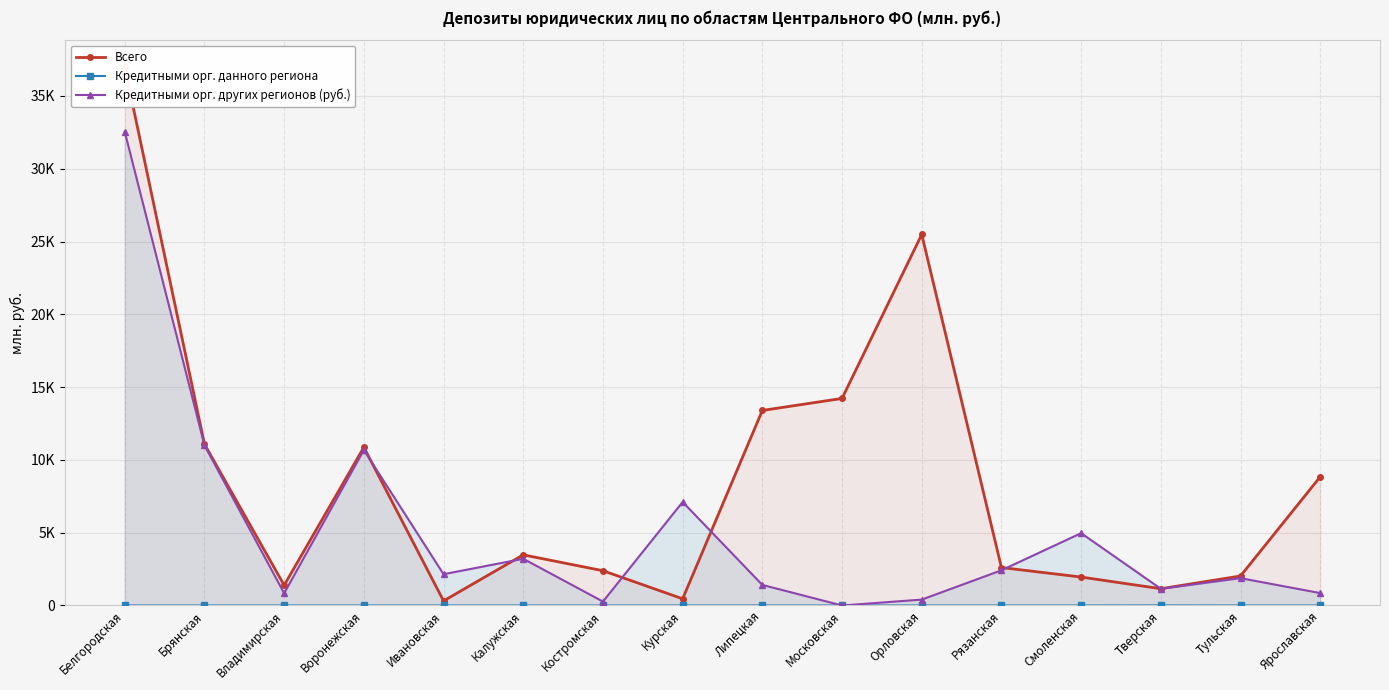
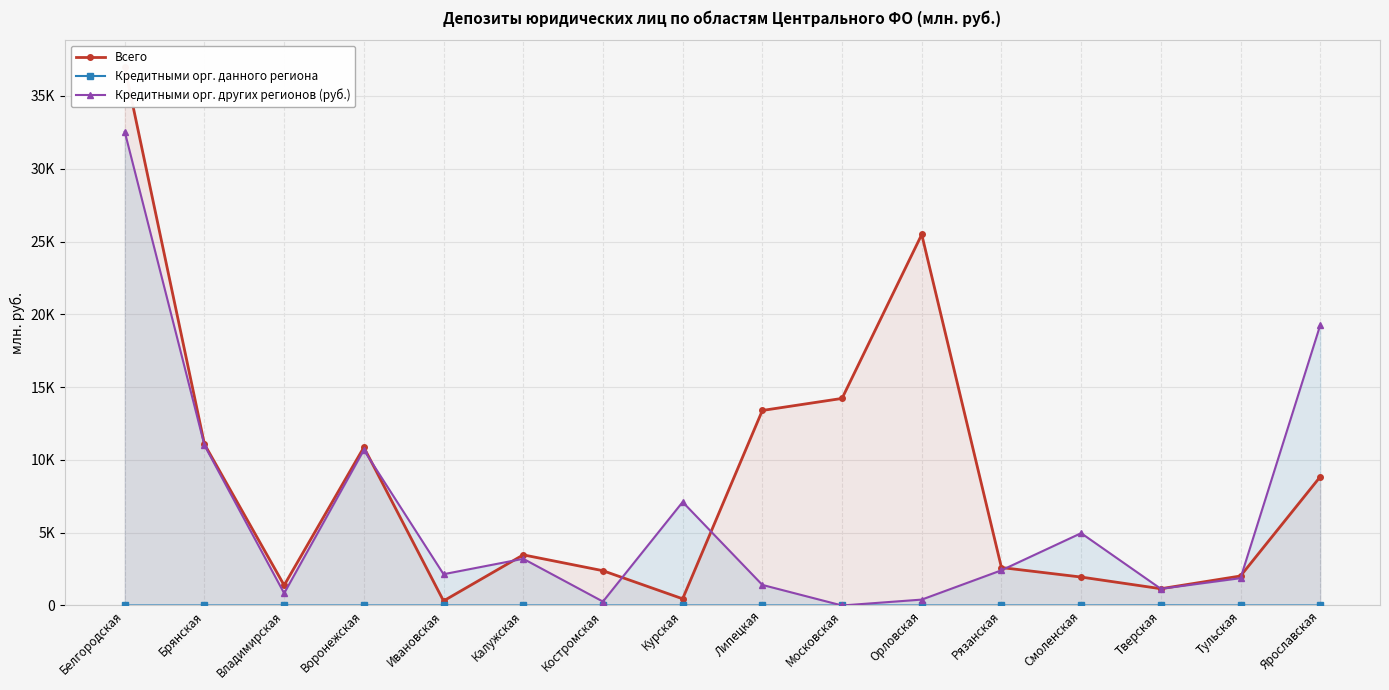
Кредитными орг. других регионов (руб.), Ярославская: 900 -> 19300
